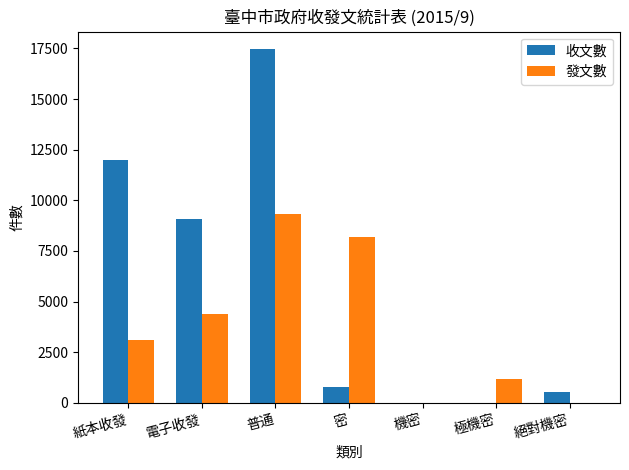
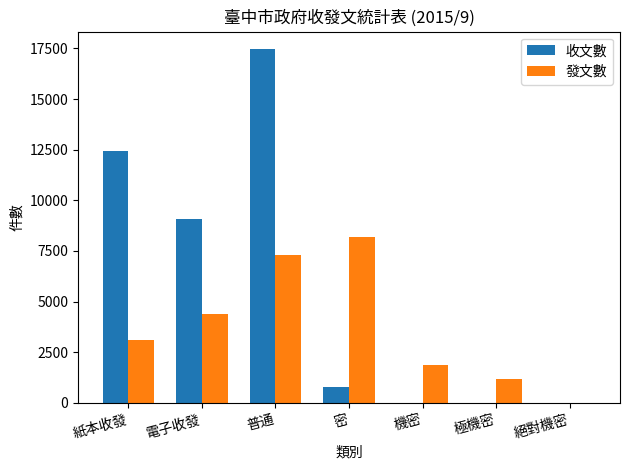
收文數, 紙本收發: 12000 -> 12400
發文數, 普通: 9300 -> 7300
發文數, 機密: 0 -> 1900
收文數, 絕對機密: 500 -> 0
